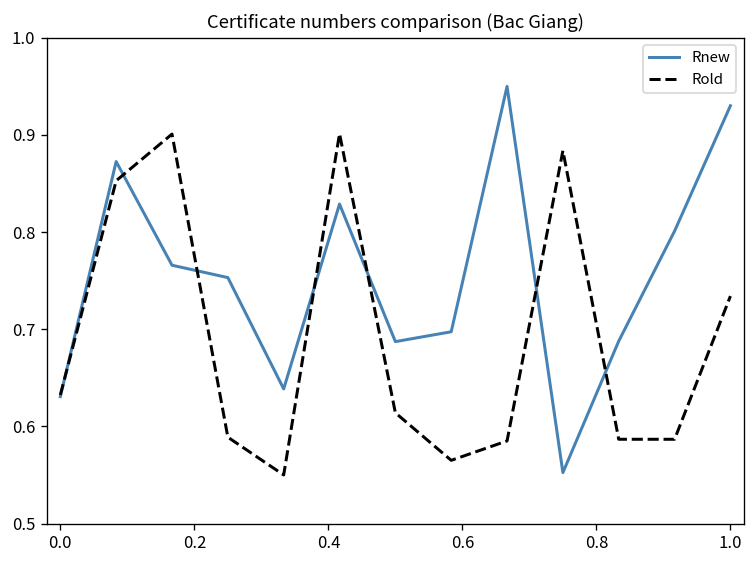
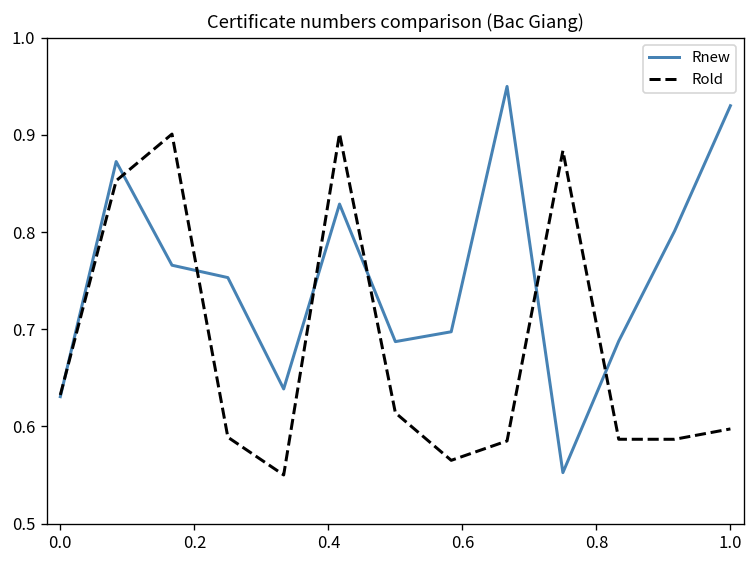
Rold, 1.0: 0.73 -> 0.60
